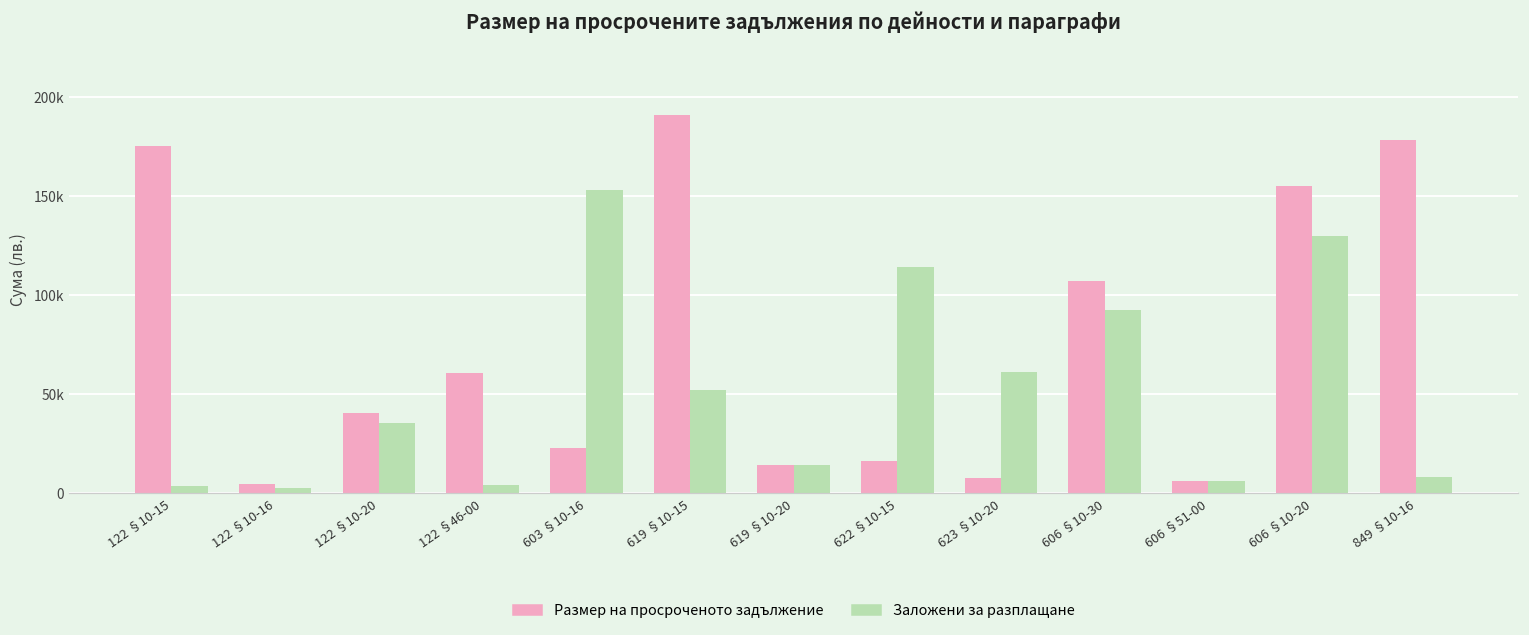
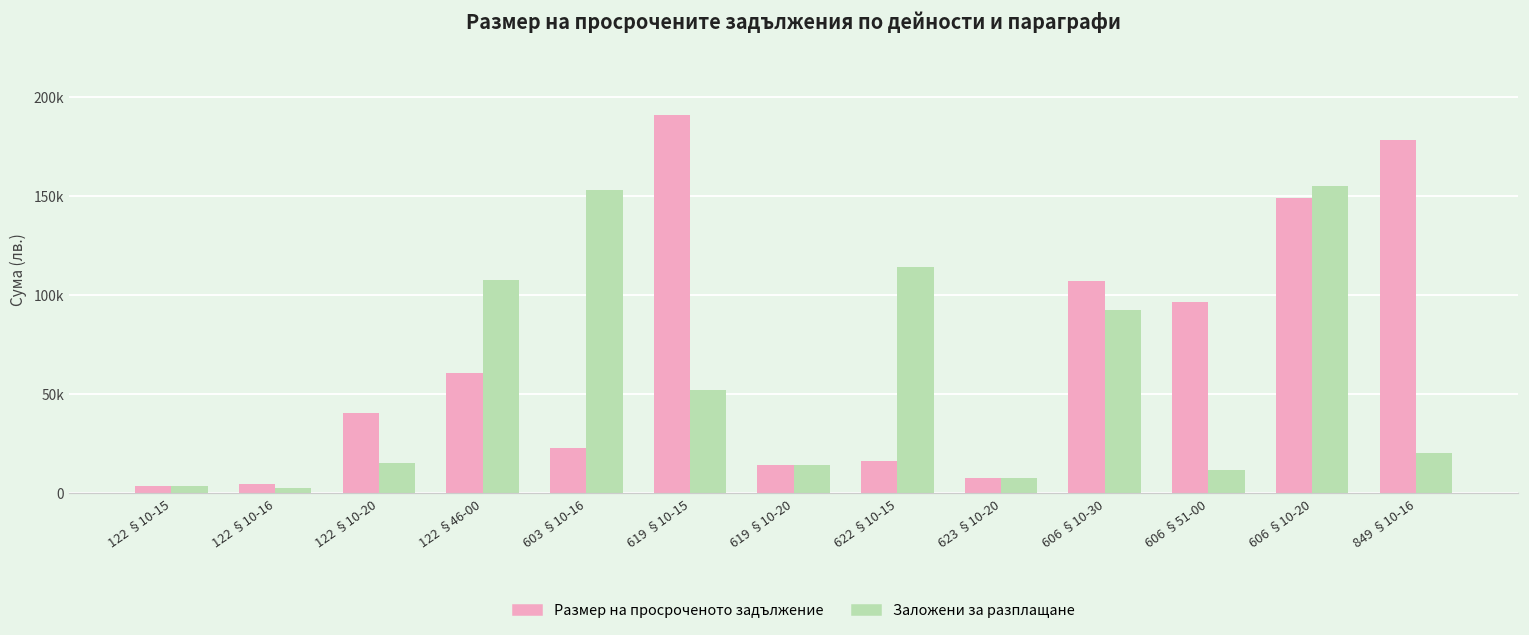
Размер на просроченото задължение, 122 §10-15: 175000 -> 3000
Заложени за разплащане, 122 §10-20: 35000 -> 15000
Заложени за разплащане, 122 §46-00: 4000 -> 108000
Заложени за разплащане, 623 §10-20: 61000 -> 8000
Размер на просроченото задължение, 606 §51-00: 6000 -> 96000
Заложени за разплащане, 606 §51-00: 6000 -> 12000
Размер на просроченото задължение, 606 §10-20: 155000 -> 149000
Заложени за разплащане, 606 §10-20: 130000 -> 155000
Заложени за разплащане, 849 §10-16: 8000 -> 20000
